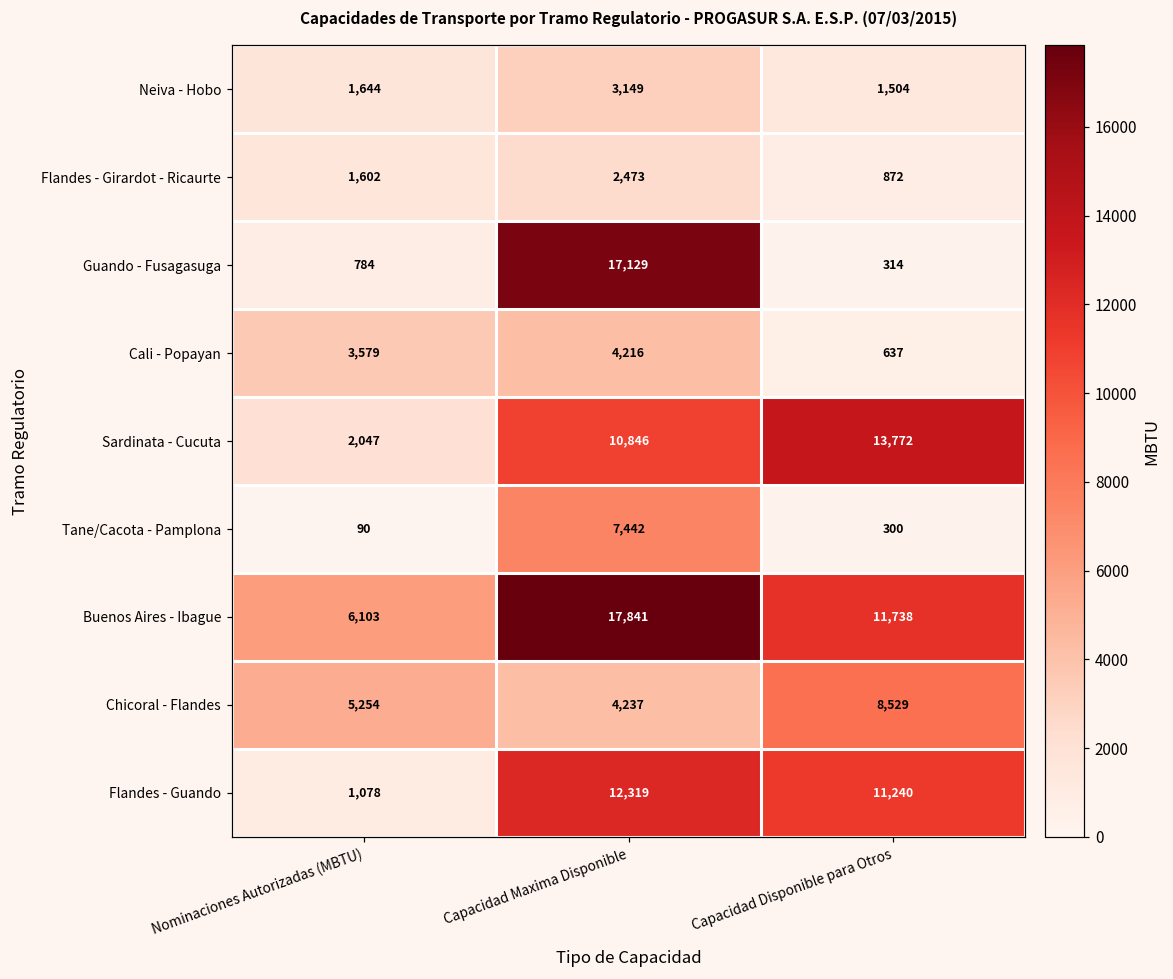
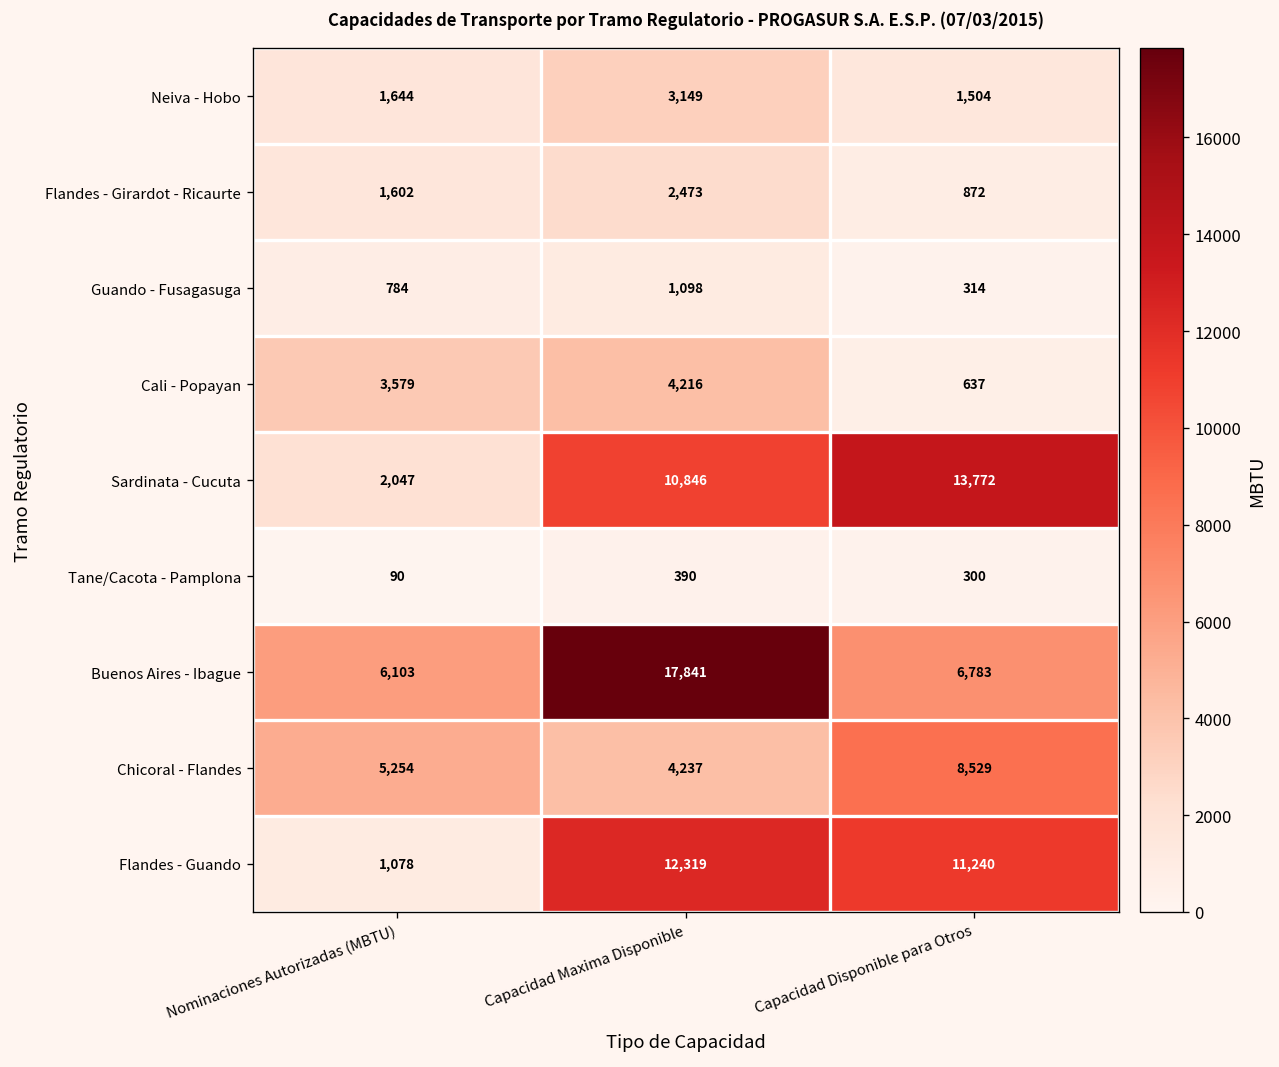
Guando - Fusagasuga, Capacidad Maxima Disponible: 17,129 -> 1,098
Tane/Cacota - Pamplona, Capacidad Maxima Disponible: 7,442 -> 390
Buenos Aires - Ibague, Capacidad Disponible para Otros: 11,738 -> 6,783
